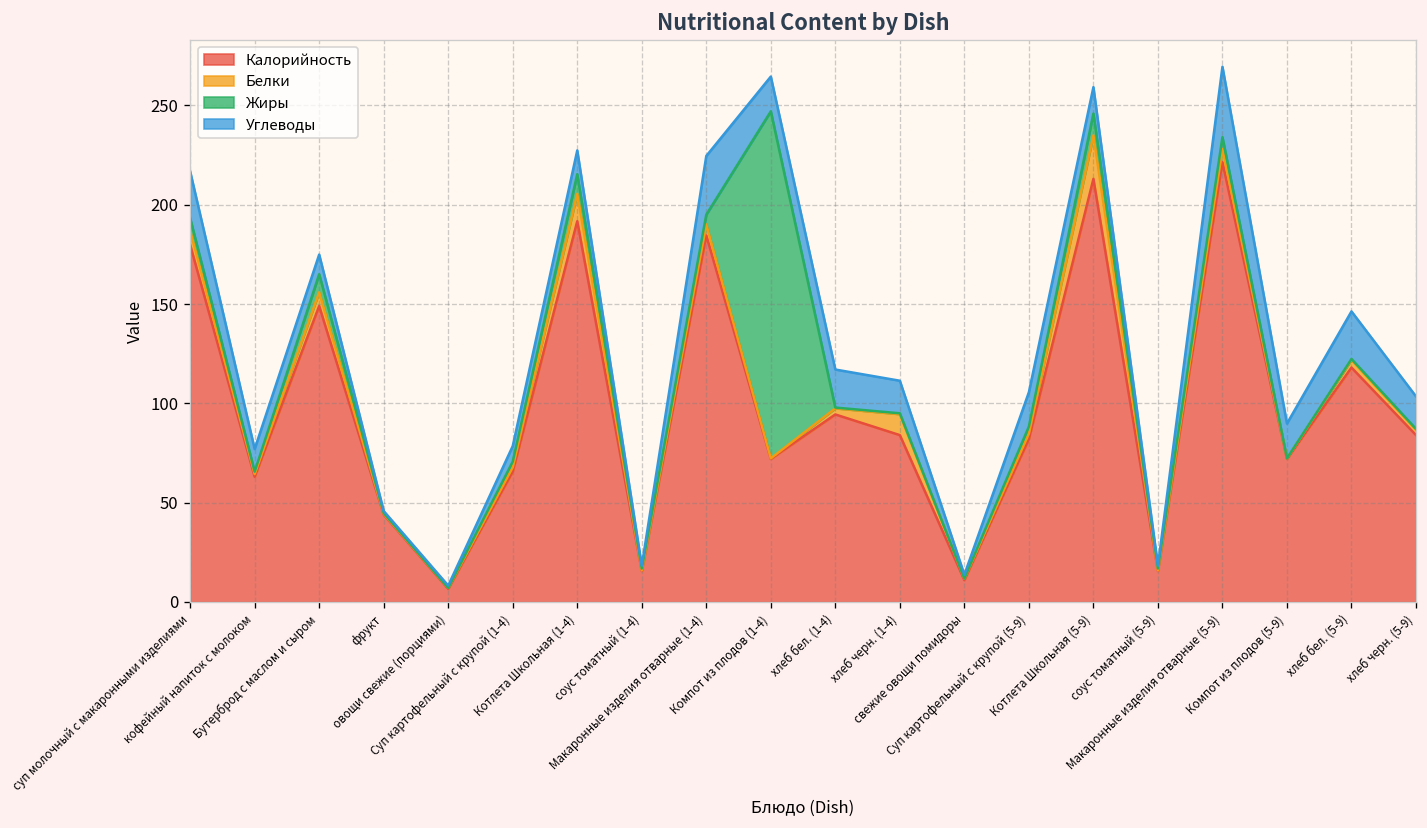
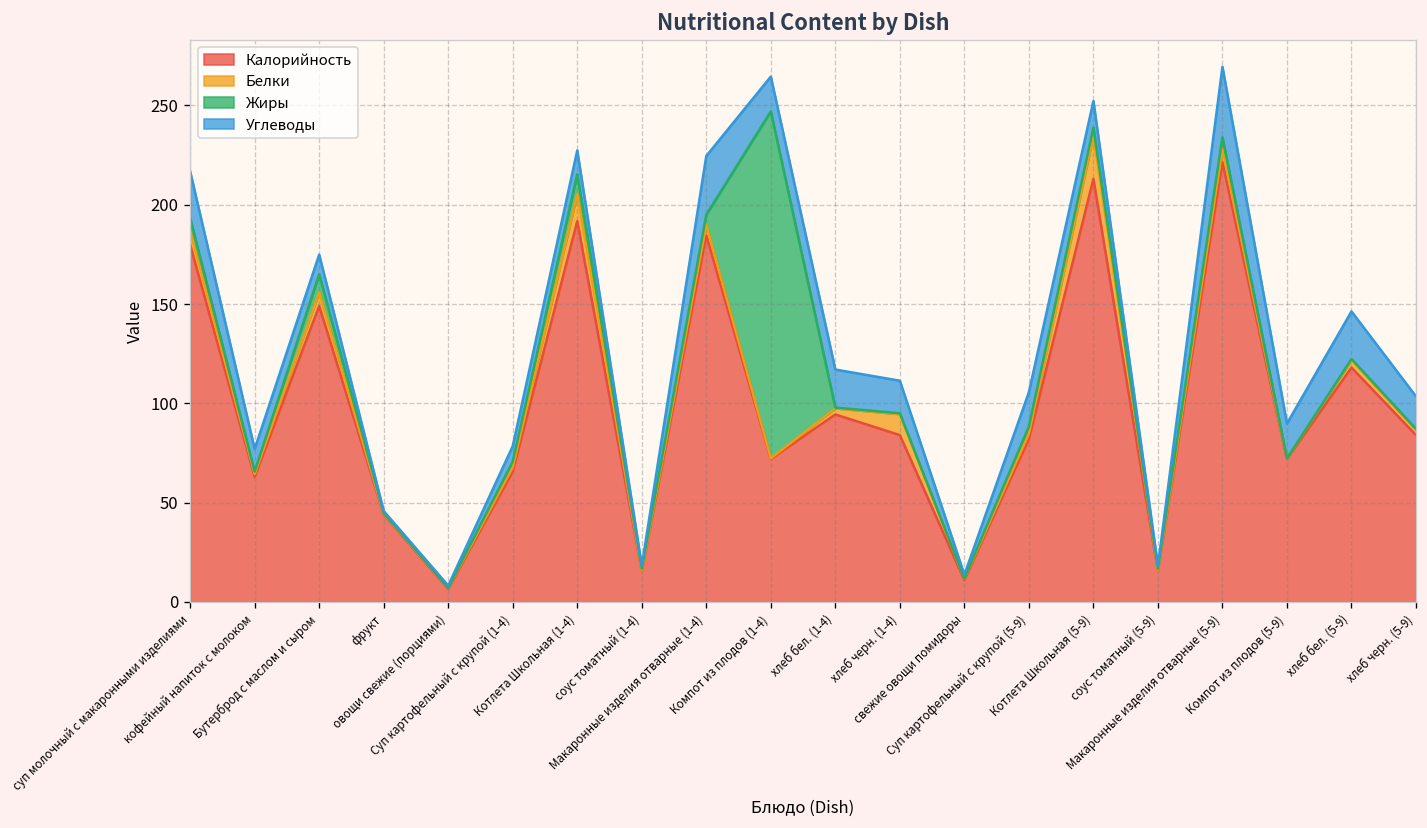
Жиры, Котлета Школьная (5-9): 11 -> 4
